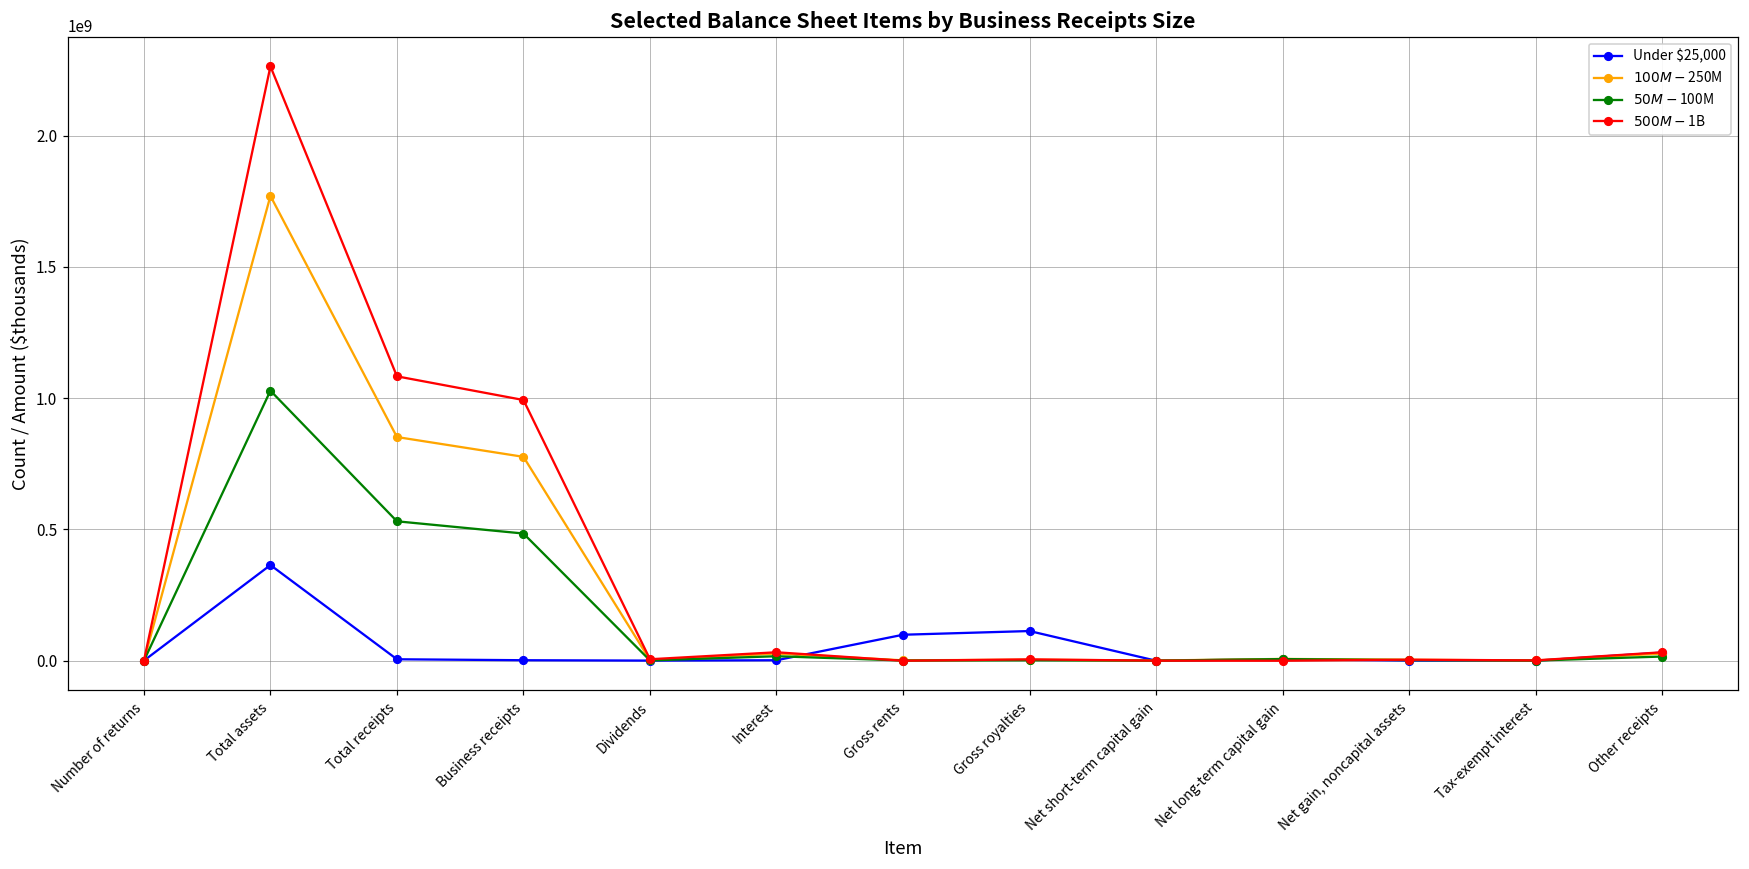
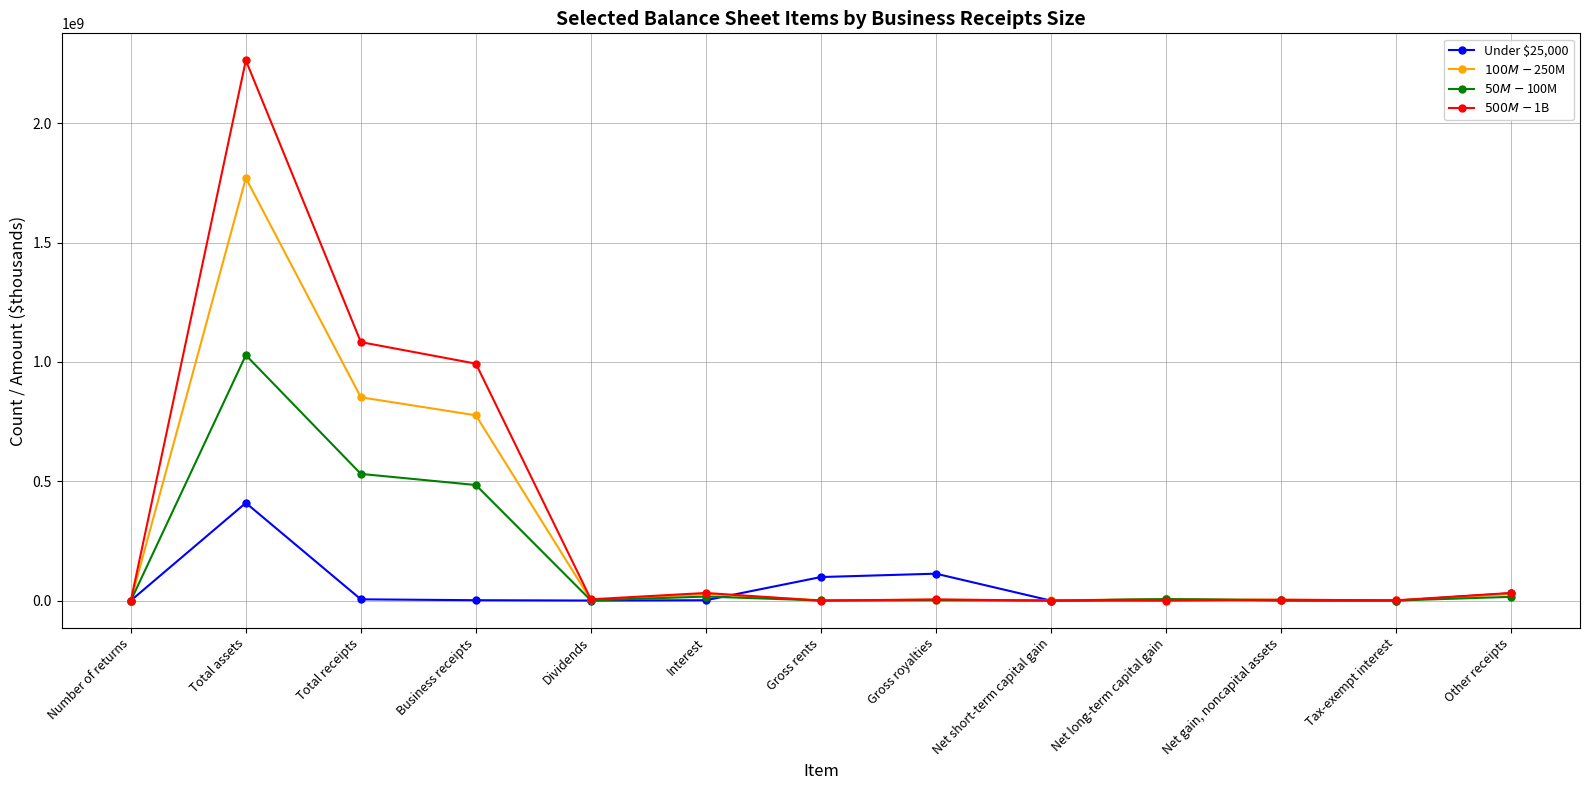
Under $25,000, Total assets: 360000000 -> 410000000
